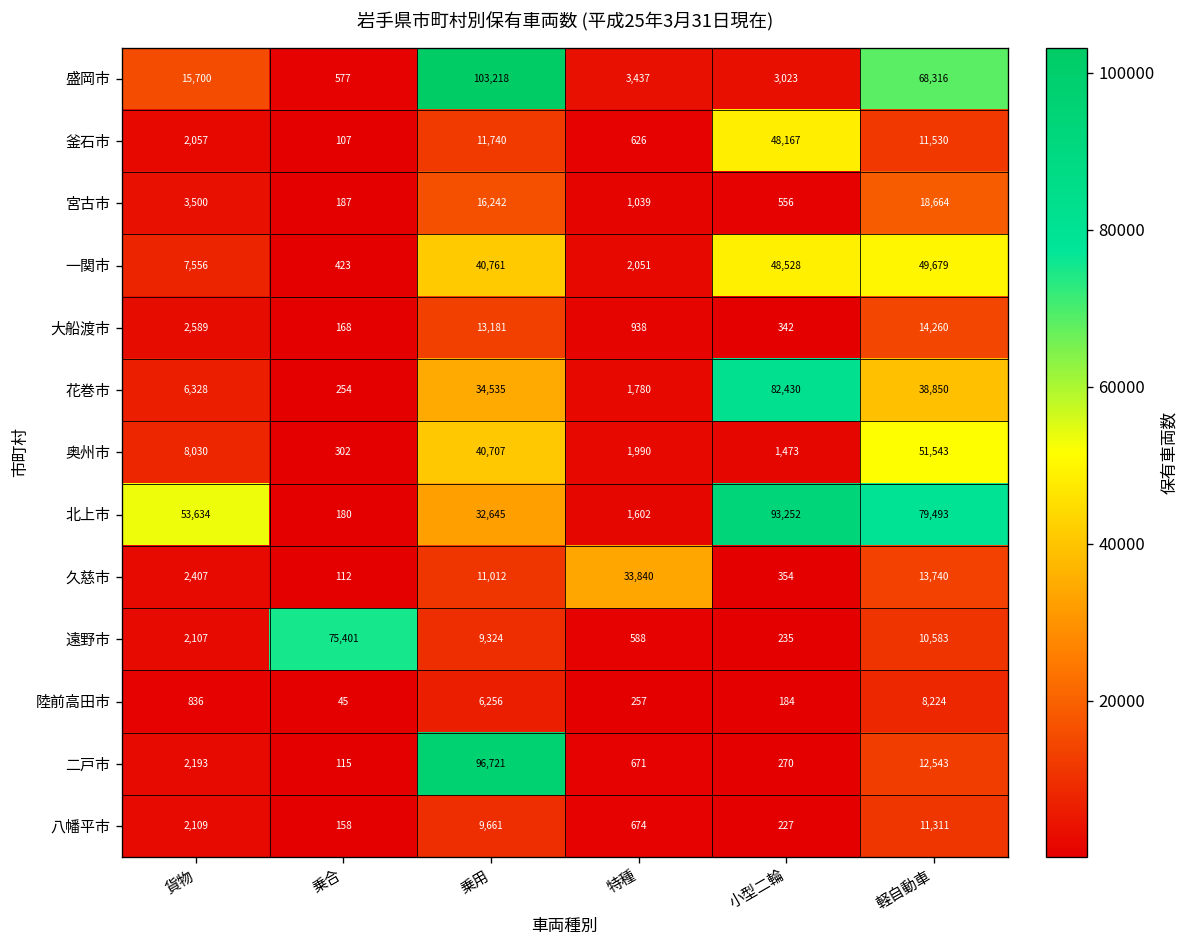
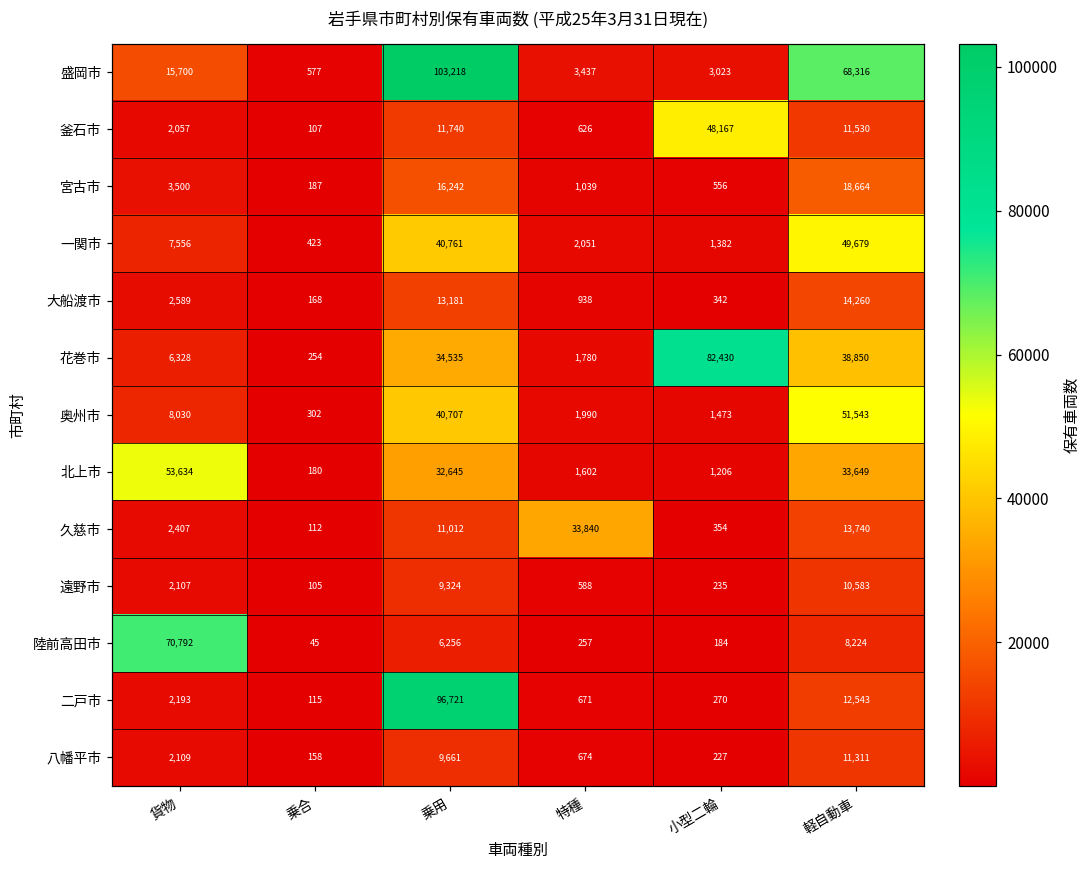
一関市, 小型二輪: 48,528 -> 1,382
北上市, 小型二輪: 93,252 -> 1,206
北上市, 軽自動車: 79,493 -> 33,649
遠野市, 乗合: 75,401 -> 105
陸前高田市, 貨物: 836 -> 70,792
